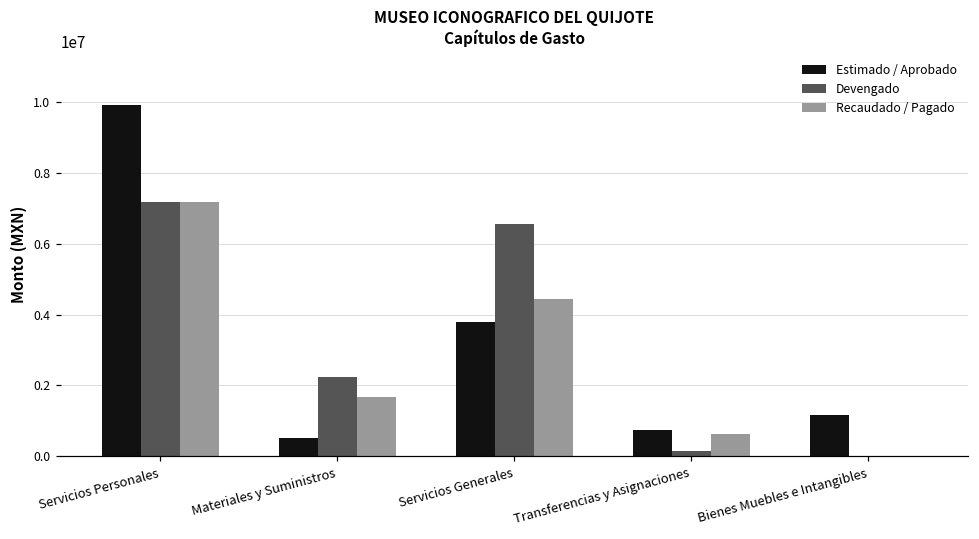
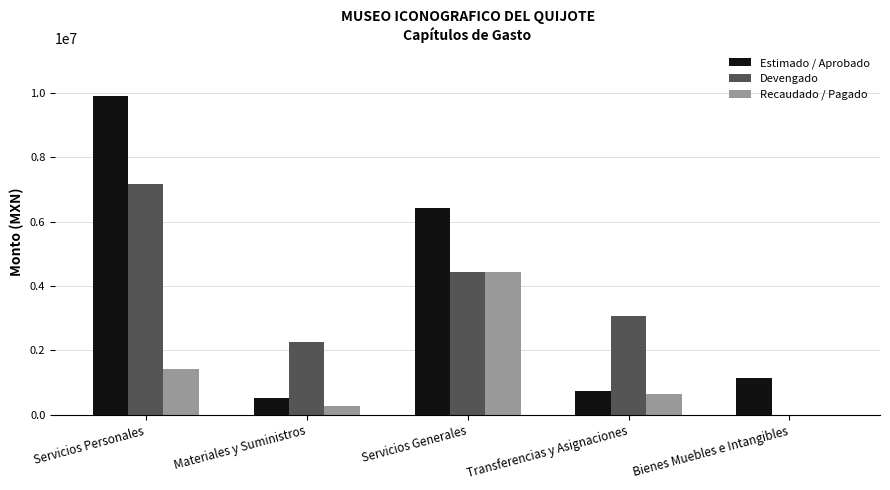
Recaudado / Pagado, Servicios Personales: 7200000 -> 1400000
Recaudado / Pagado, Materiales y Suministros: 1700000 -> 300000
Estimado / Aprobado, Servicios Generales: 3800000 -> 6400000
Devengado, Servicios Generales: 6600000 -> 4400000
Devengado, Transferencias y Asignaciones: 100000 -> 3100000
